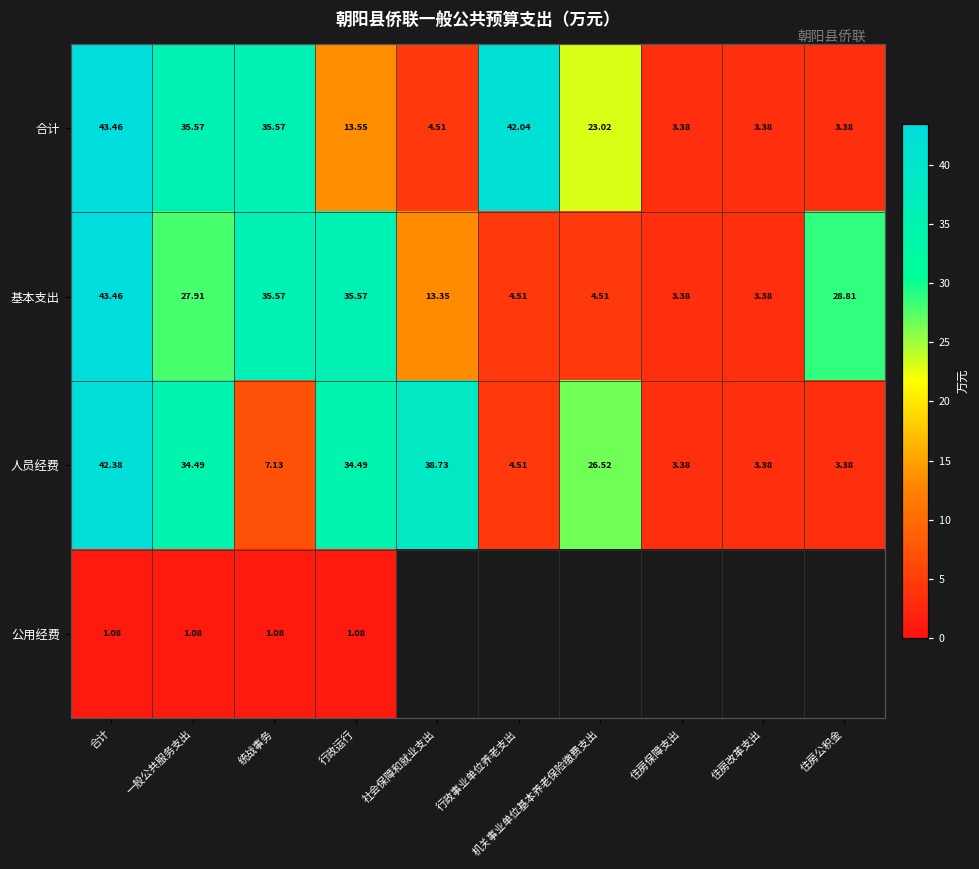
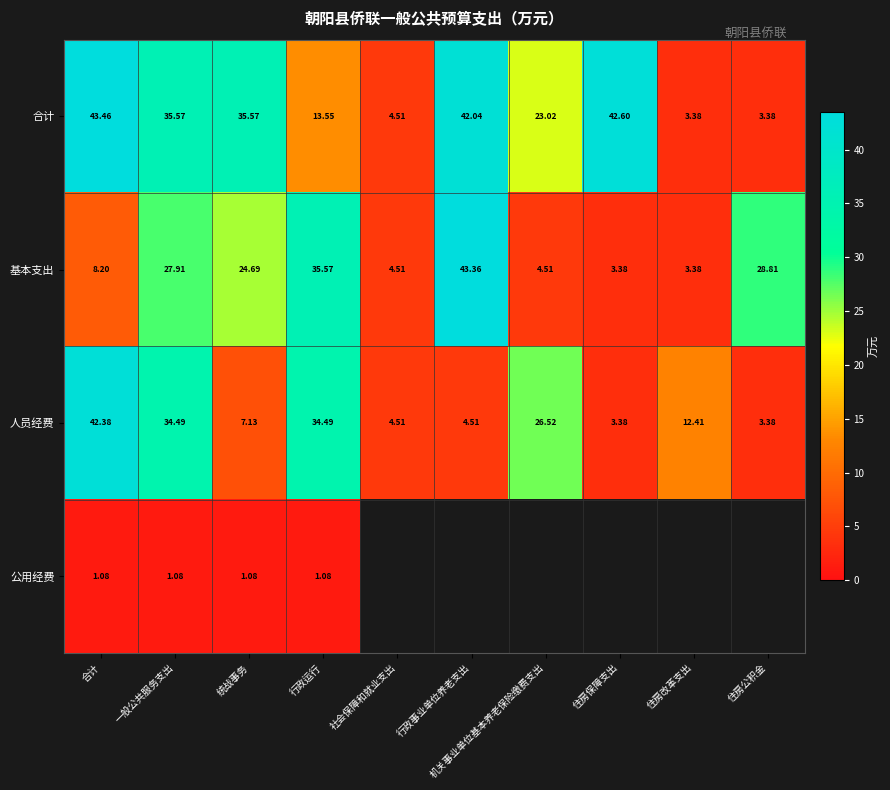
合计, 住房保障支出: 3.38 -> 42.60
基本支出, 合计: 43.46 -> 8.20
基本支出, 统战事务: 35.57 -> 24.69
基本支出, 社会保障和就业支出: 13.35 -> 4.51
基本支出, 行政事业单位养老支出: 4.51 -> 43.36
人员经费, 社会保障和就业支出: 38.73 -> 4.51
人员经费, 住房改革支出: 3.38 -> 12.41
